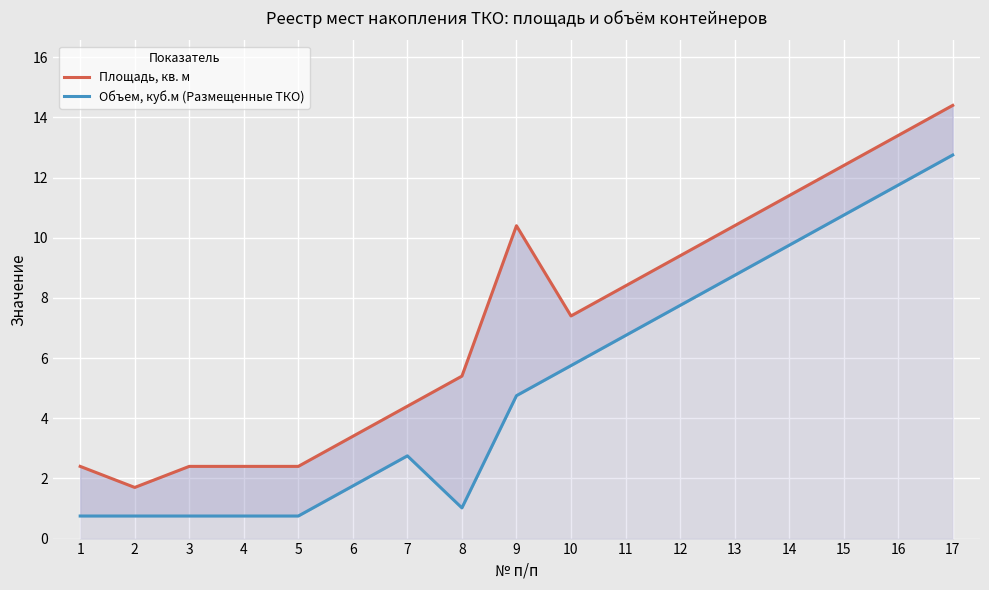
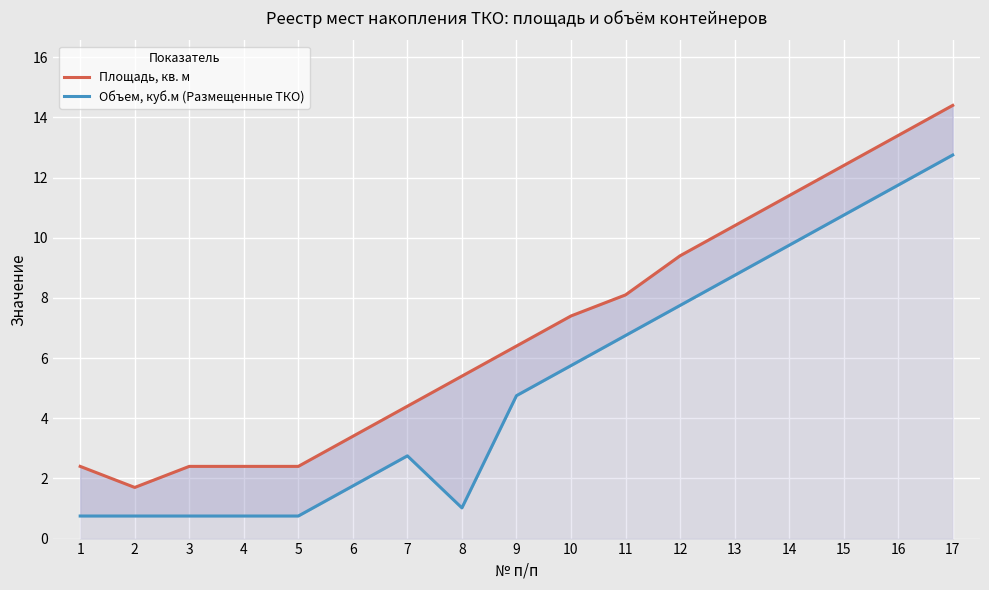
Площадь, кв. м, 9: 10.4 -> 6.4
Площадь, кв. м, 11: 8.4 -> 8.1
